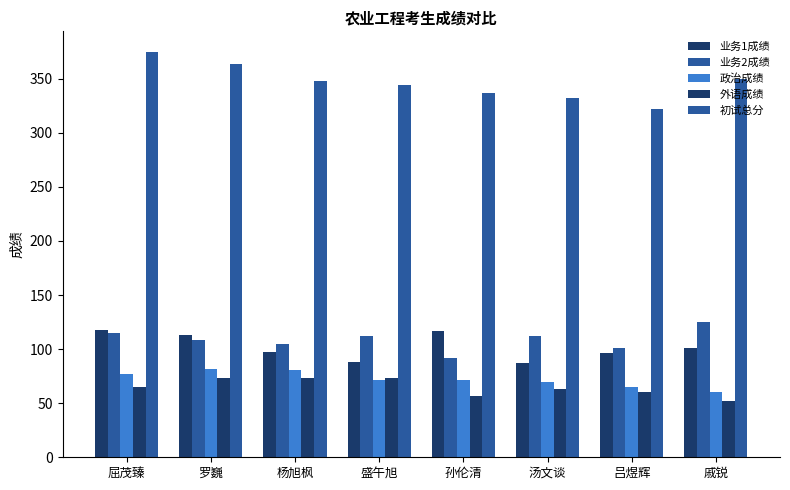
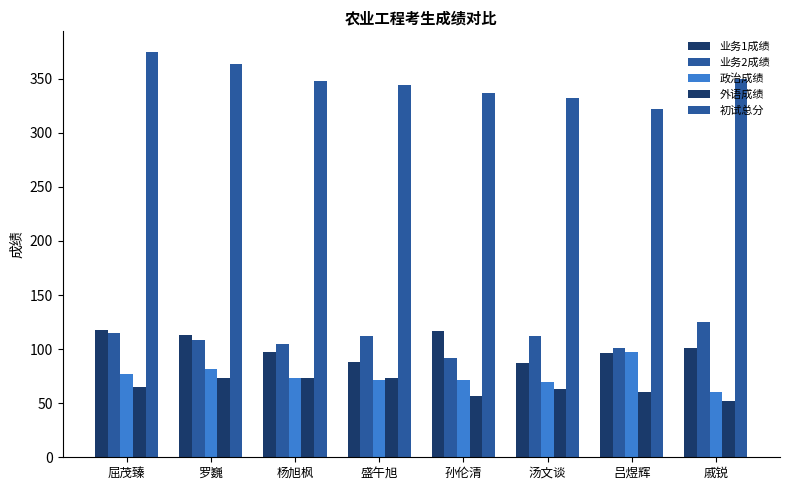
政治成绩, 杨旭枫: 81 -> 73
政治成绩, 吕煜辉: 65 -> 97
